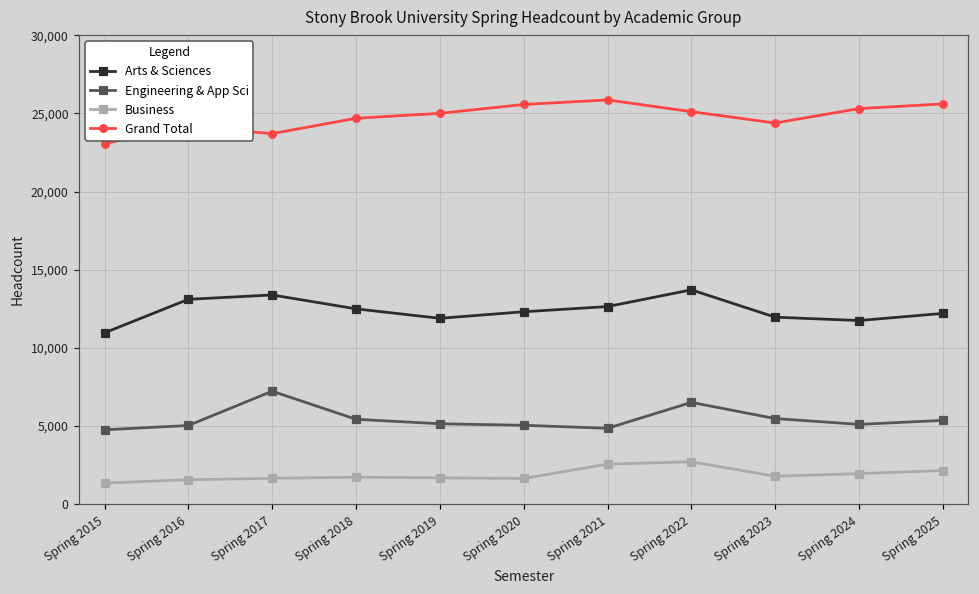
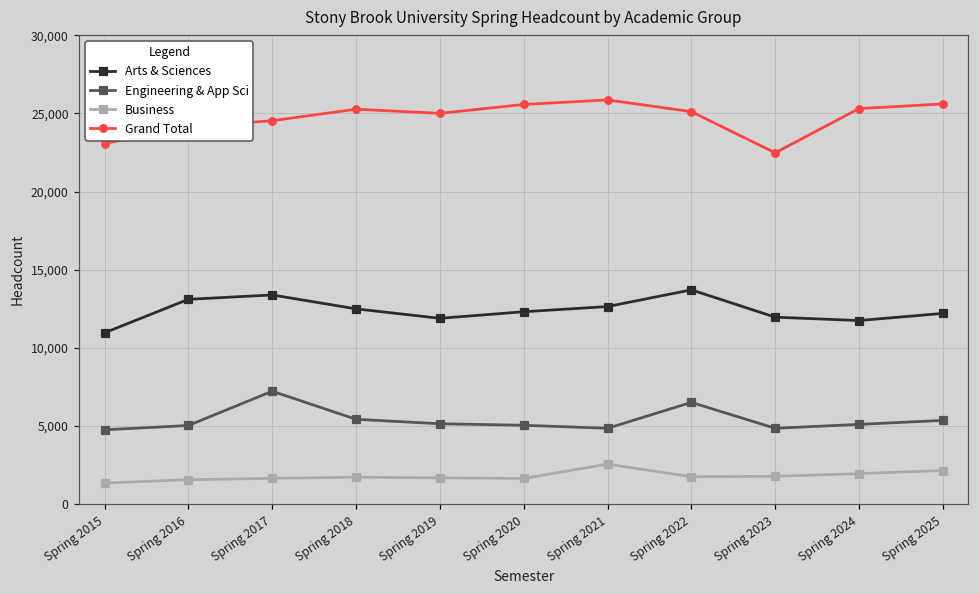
Grand Total, Spring 2017: 23,700 -> 24,500
Grand Total, Spring 2018: 24,700 -> 25,300
Business, Spring 2022: 2,700 -> 1,800
Engineering & App Sci, Spring 2023: 5,500 -> 4,900
Grand Total, Spring 2023: 24,400 -> 22,500
